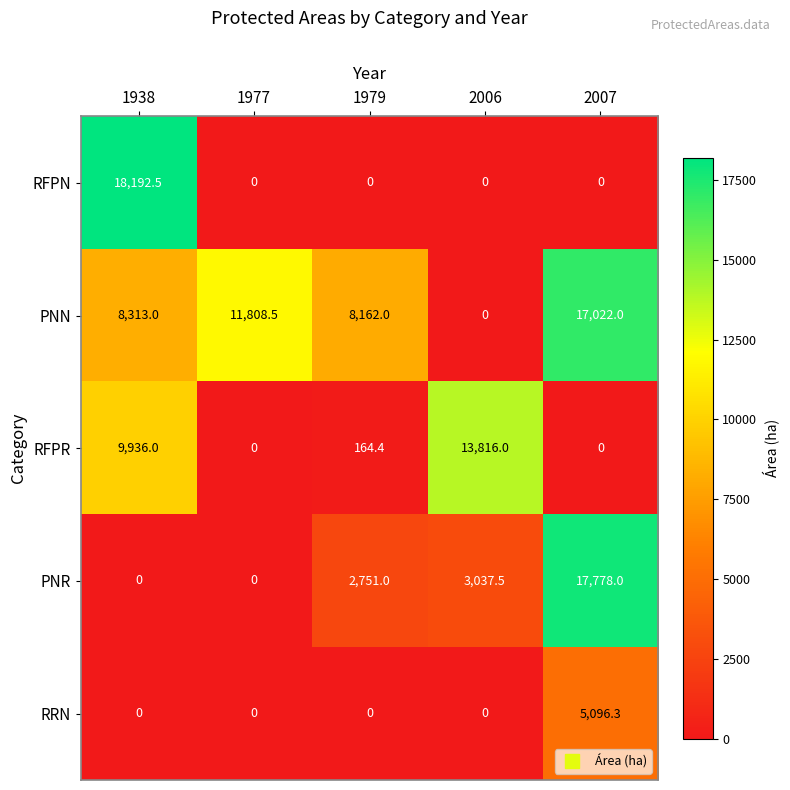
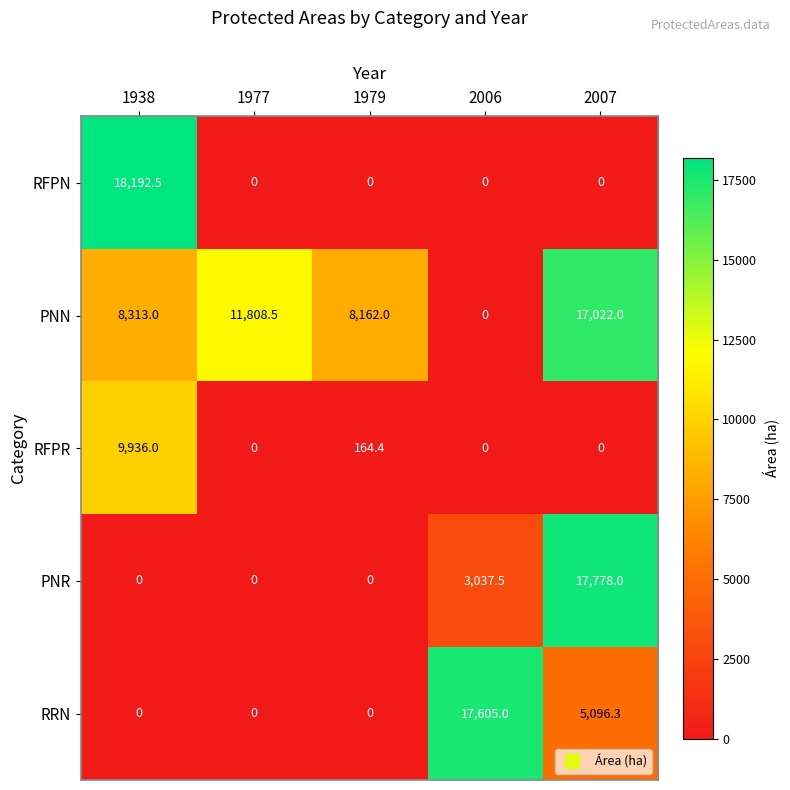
RFPR, 2006: 13,816.0 -> 0
PNR, 1979: 2,751.0 -> 0
RRN, 2006: 0 -> 17,605.0
